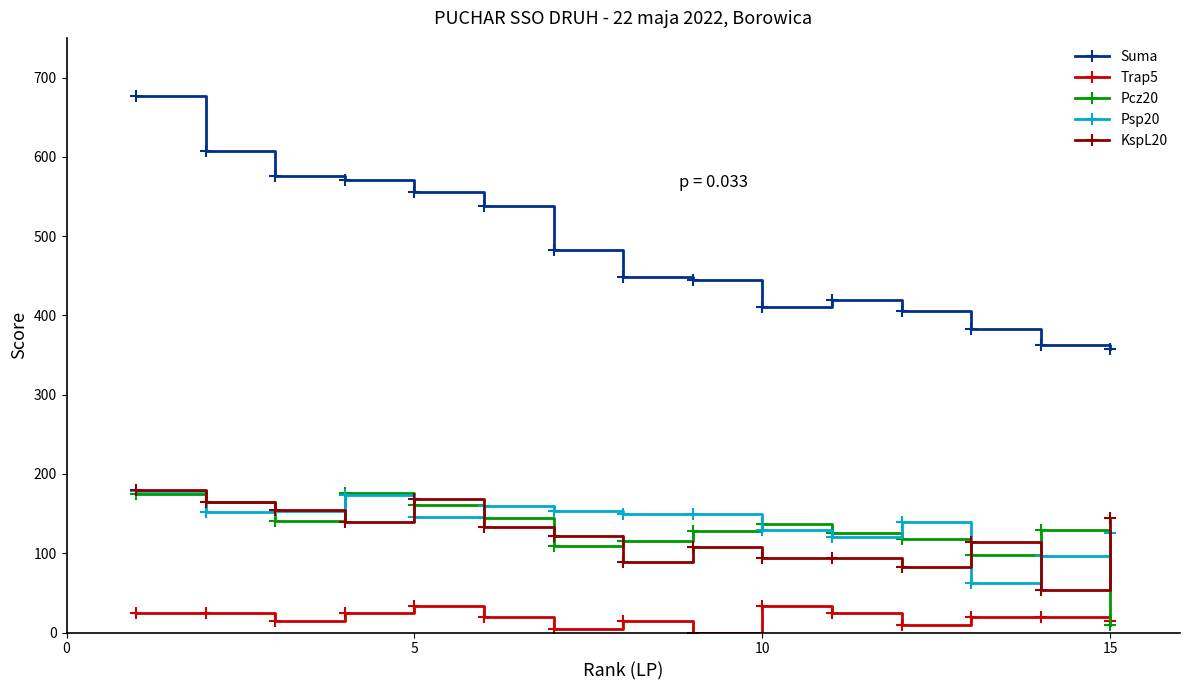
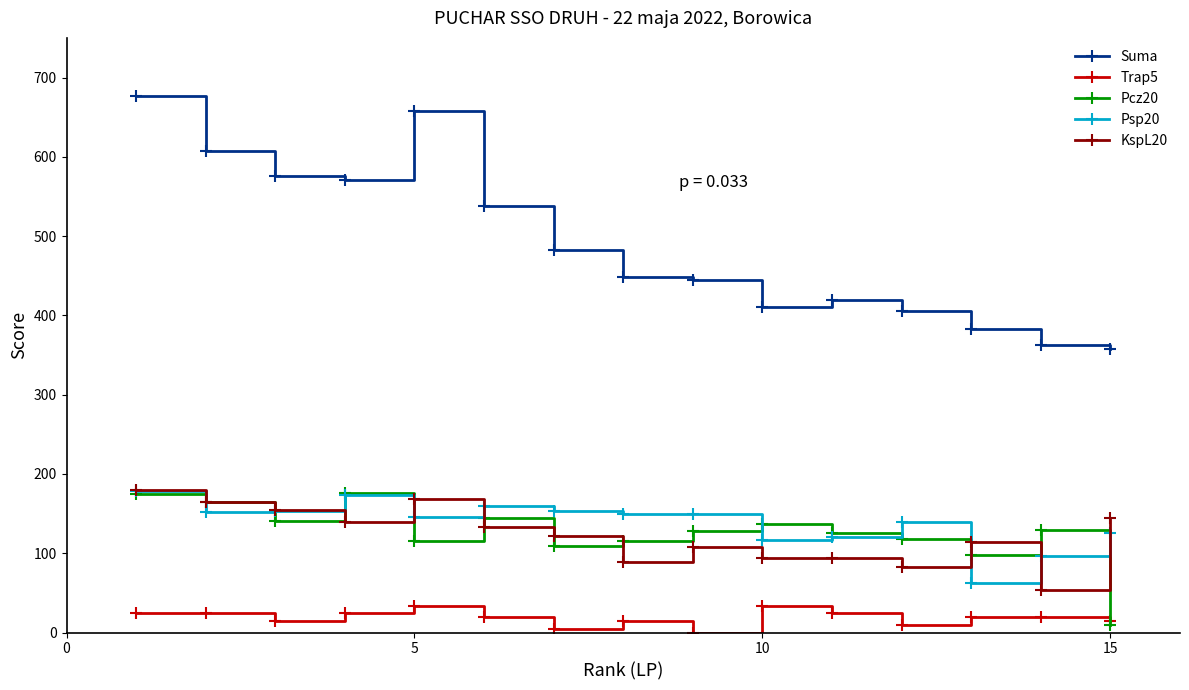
Suma, 5: 560 -> 660
Pcz20, 5: 160 -> 120
Psp20, 10: 130 -> 120
